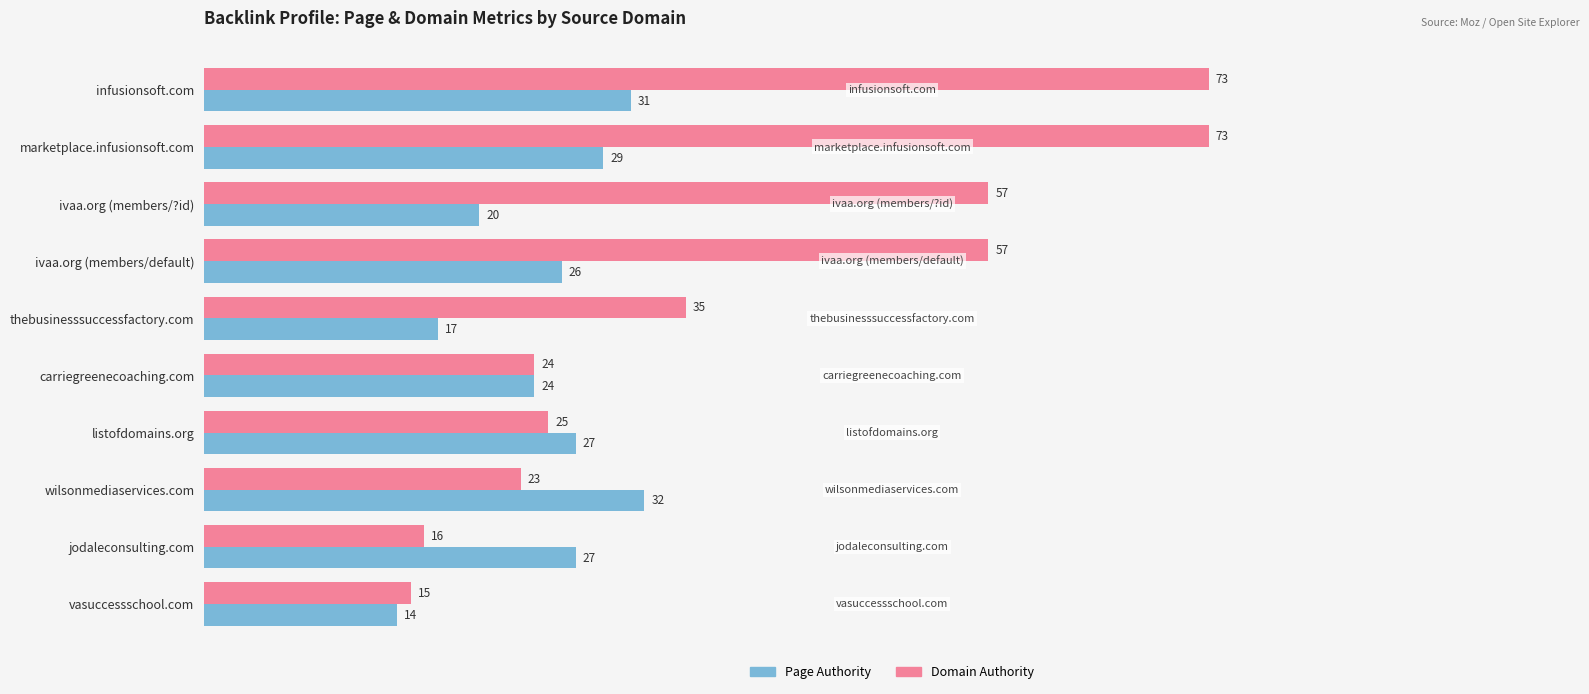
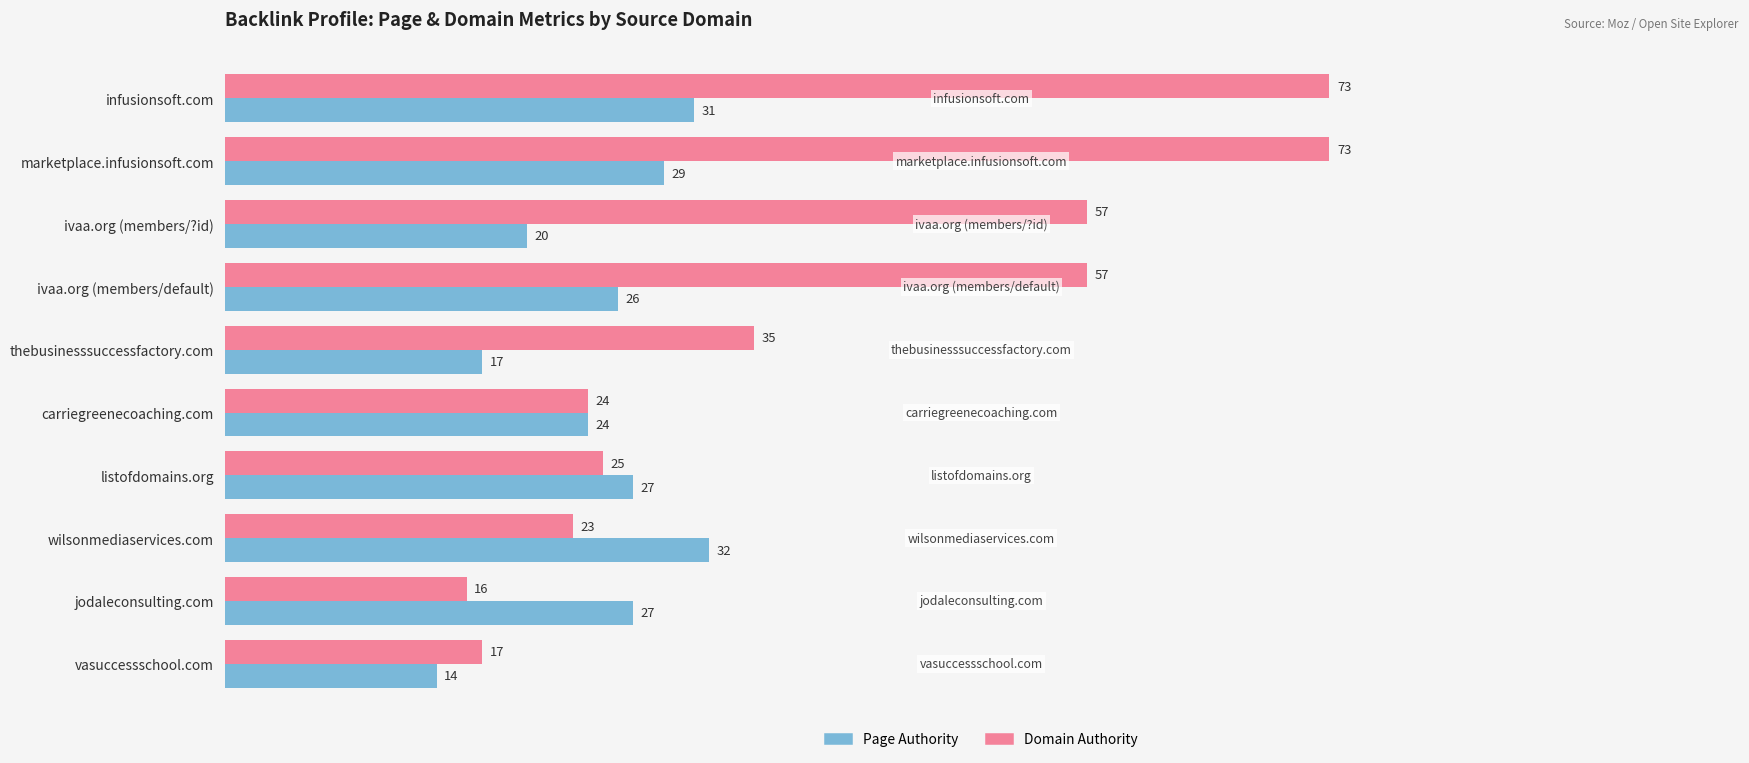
Domain Authority, vasuccessschool.com: 15 -> 17
